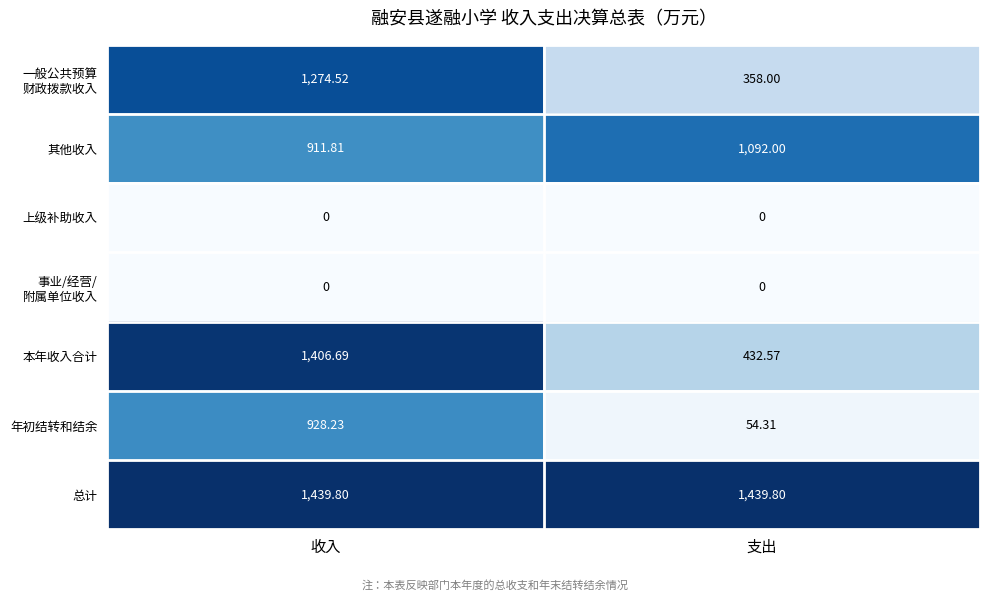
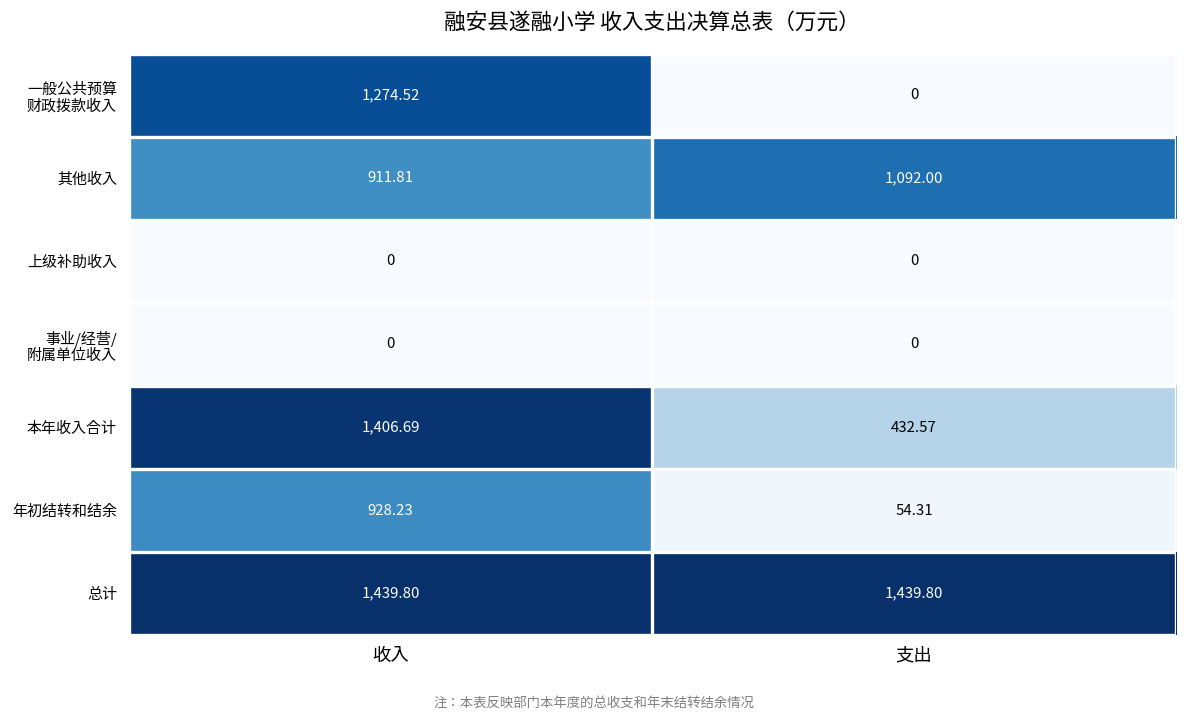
一般公共预算 财政拨款收入, 支出: 358.00 -> 0
